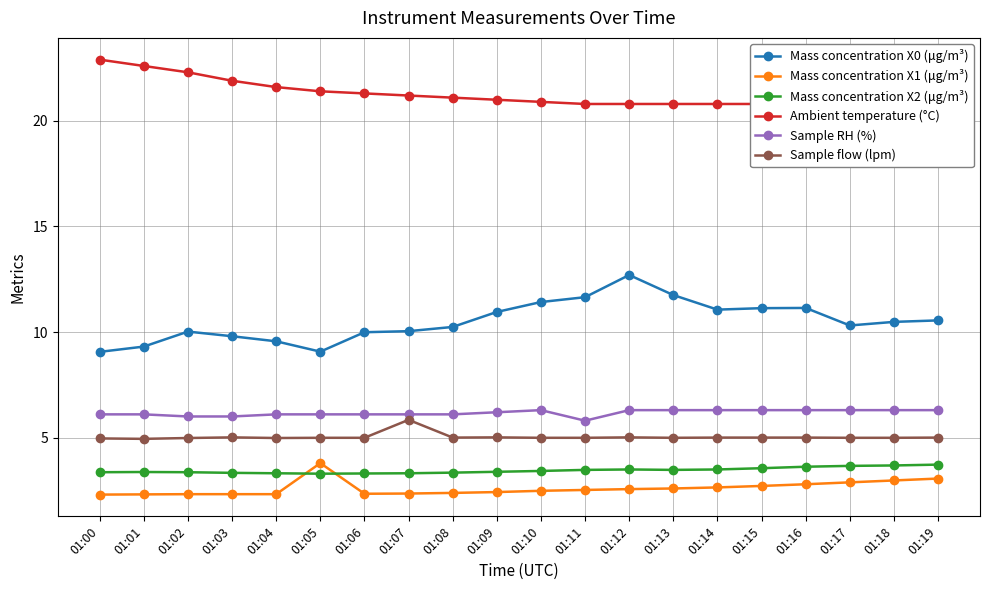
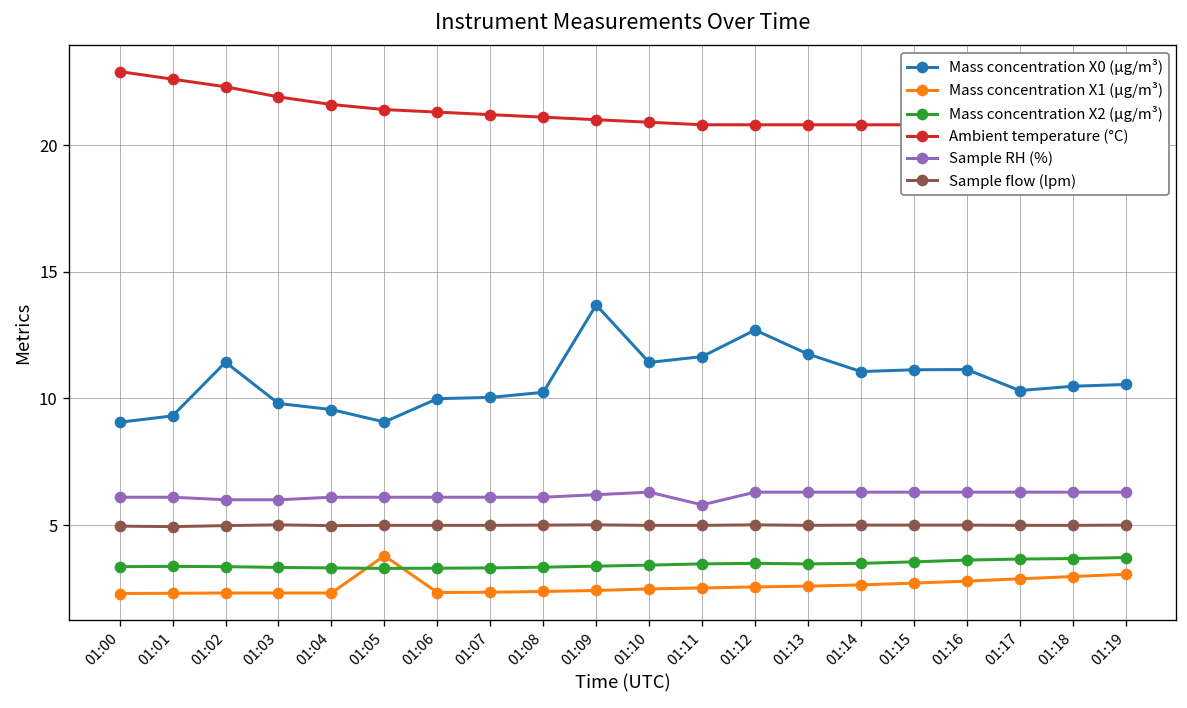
Mass concentration X0 (μg/m³), 01:02: 10.0 -> 11.4
Sample flow (lpm), 01:07: 5.8 -> 5.0
Mass concentration X0 (μg/m³), 01:09: 11.0 -> 13.7
